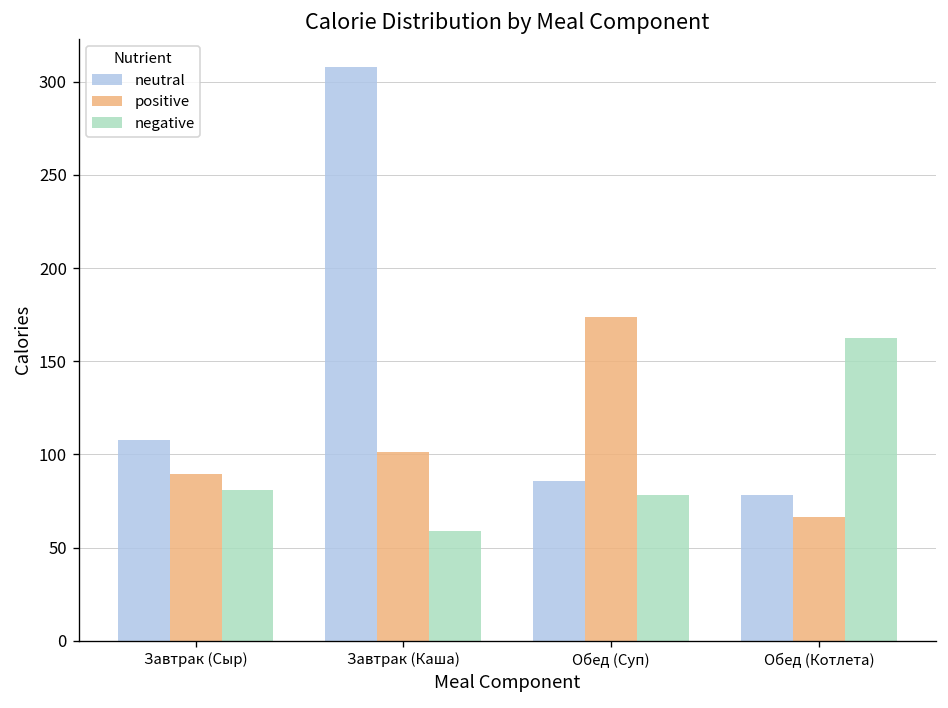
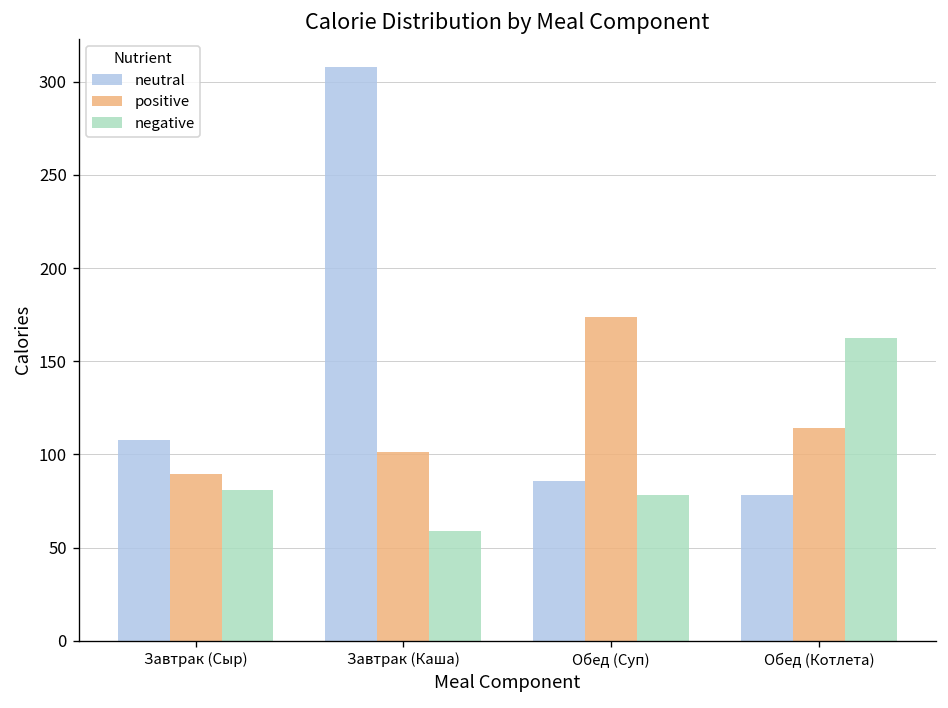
positive, Обед (Котлета): 66 -> 114
